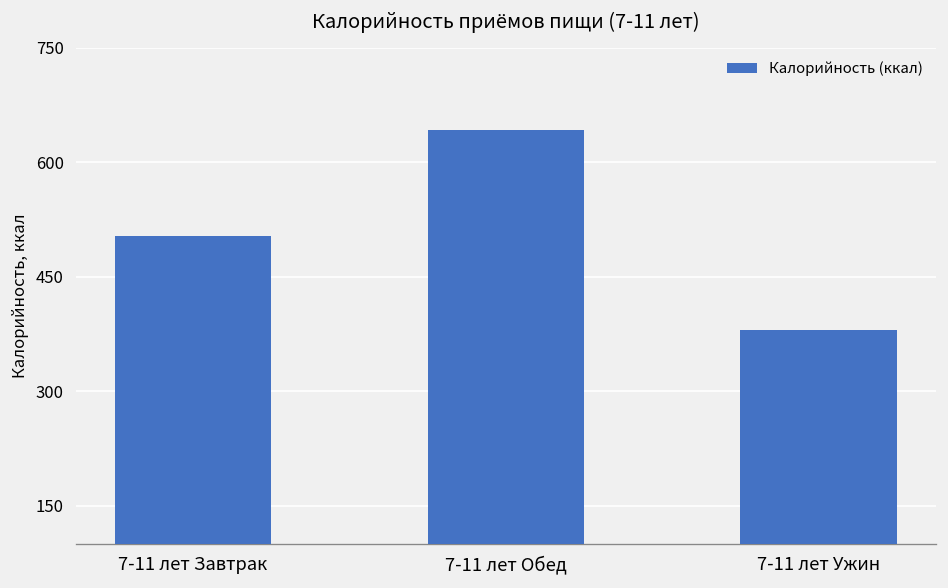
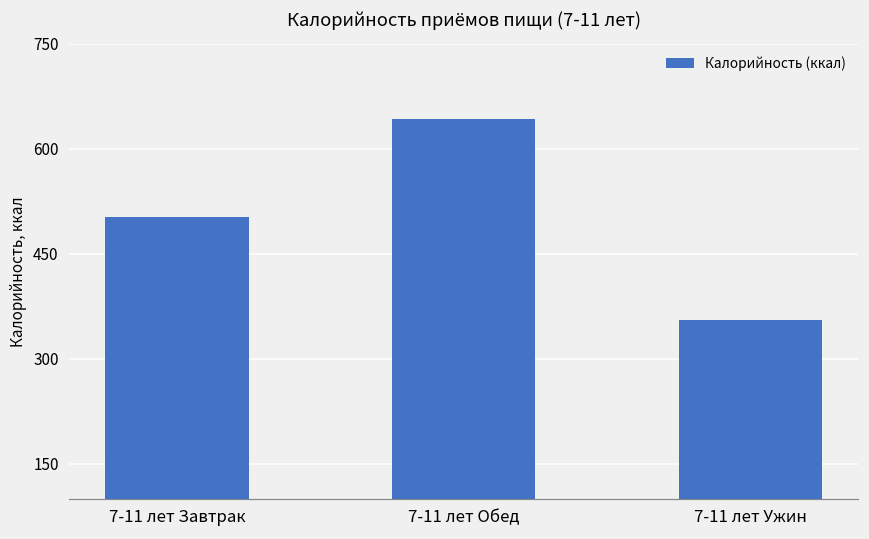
7-11 лет Ужин: 380 -> 360
